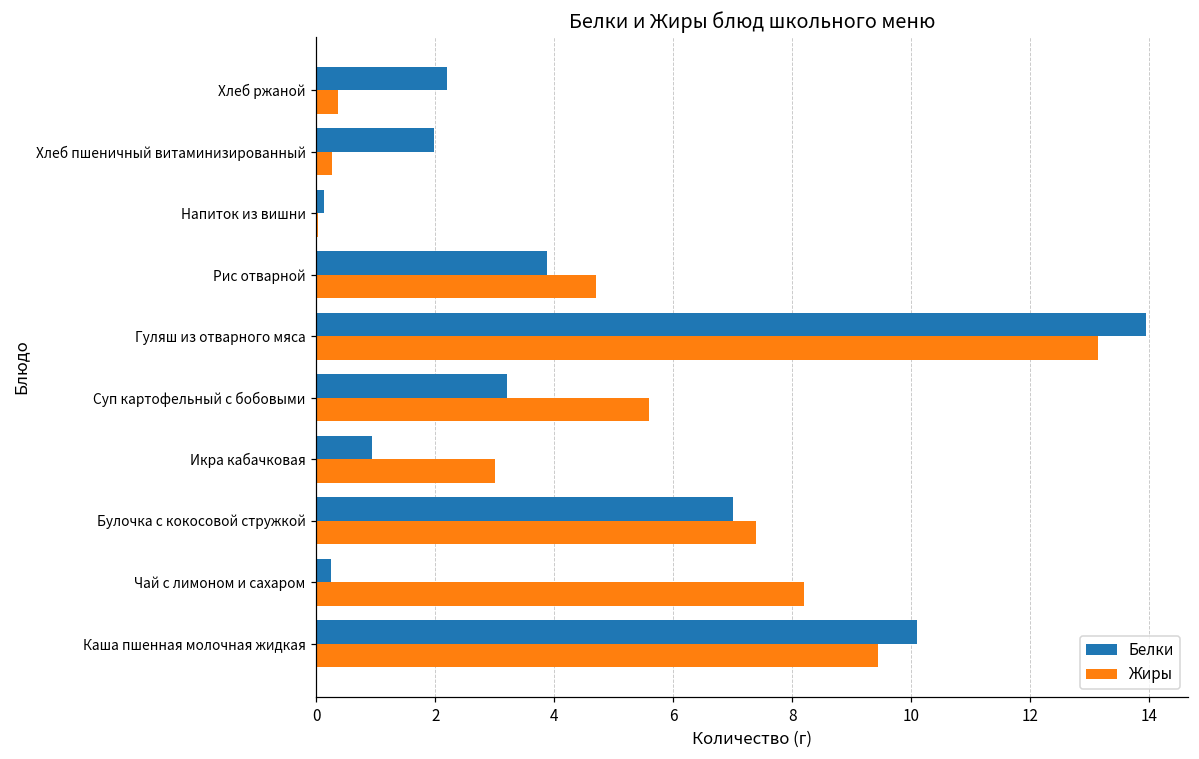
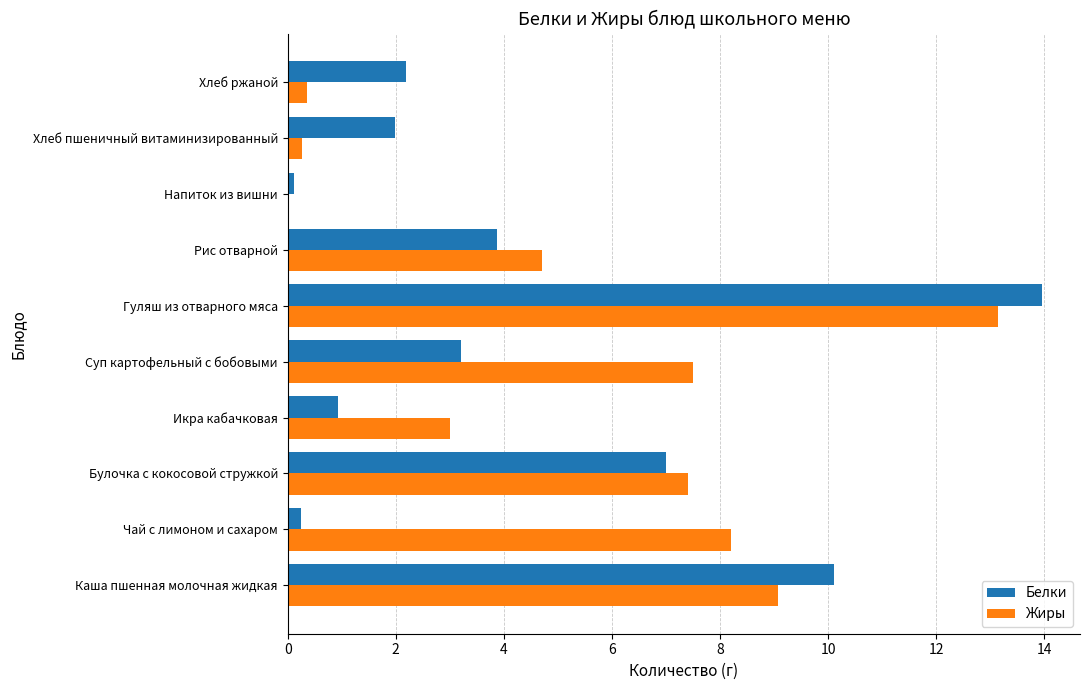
Жиры, Суп картофельный с бобовыми: 5.6 -> 7.5
Жиры, Каша пшенная молочная жидкая: 9.4 -> 9.1
